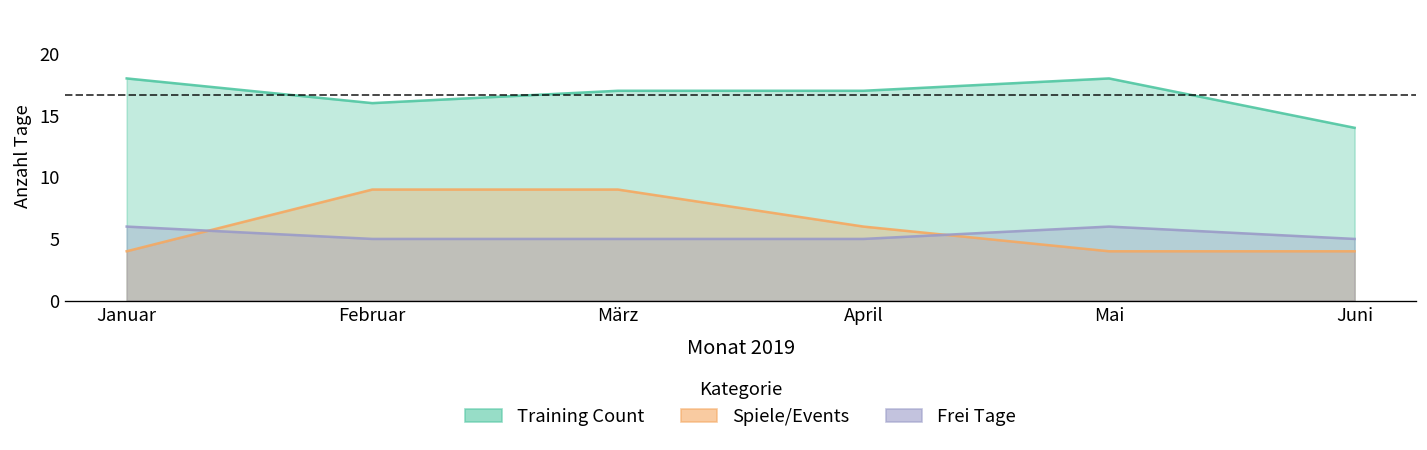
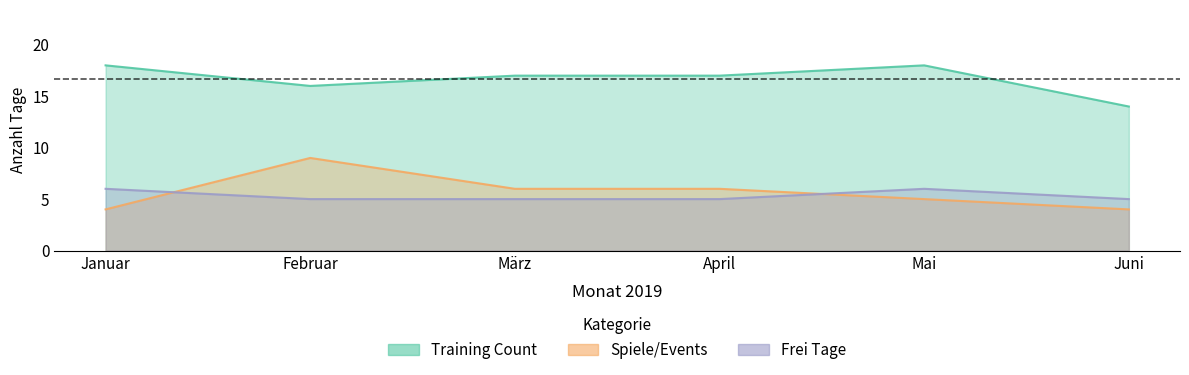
Spiele/Events, März: 9 -> 6
Spiele/Events, Mai: 4 -> 5
